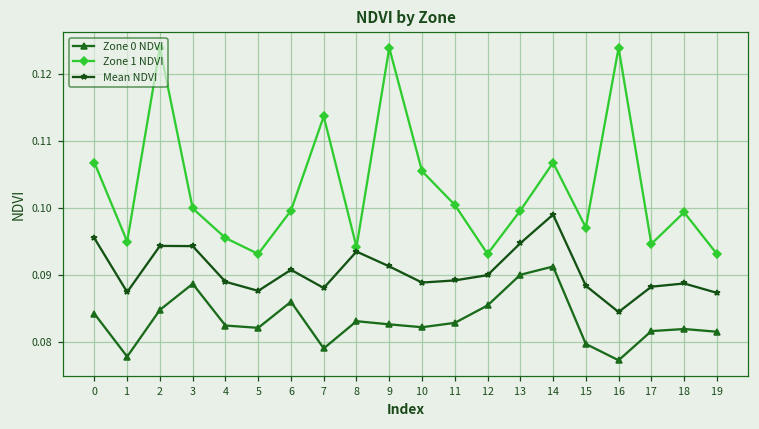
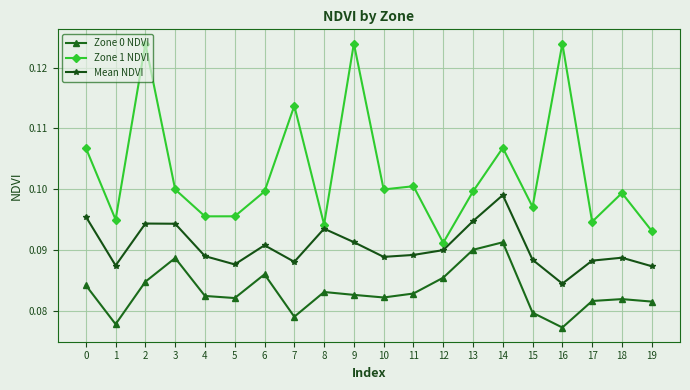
Zone 1 NDVI, 5: 0.093 -> 0.096
Zone 1 NDVI, 10: 0.106 -> 0.100
Zone 1 NDVI, 12: 0.093 -> 0.091
